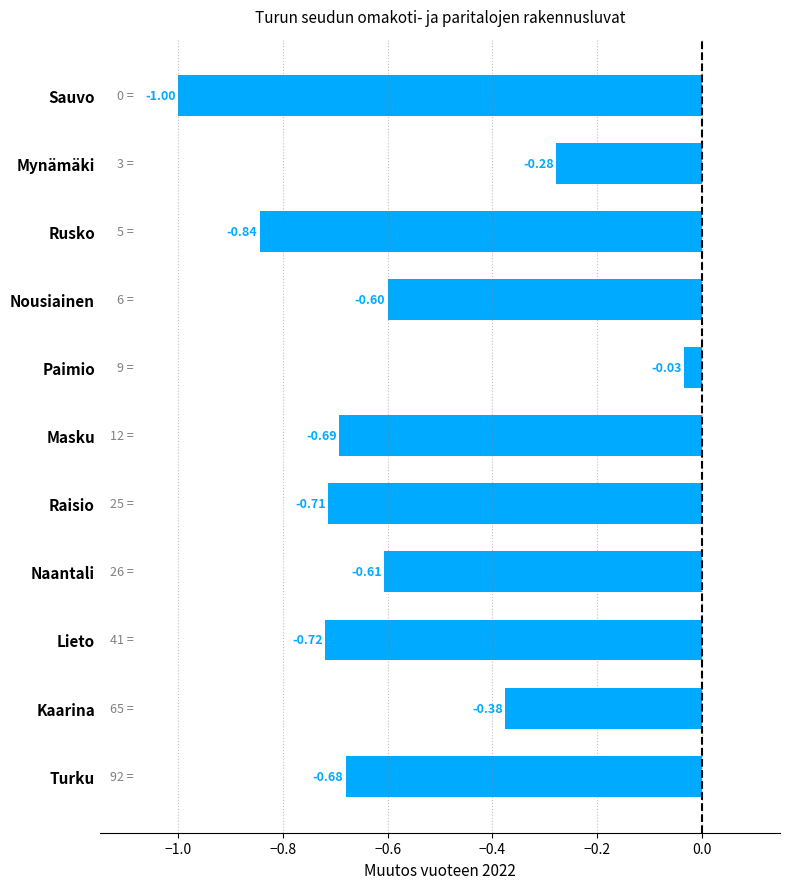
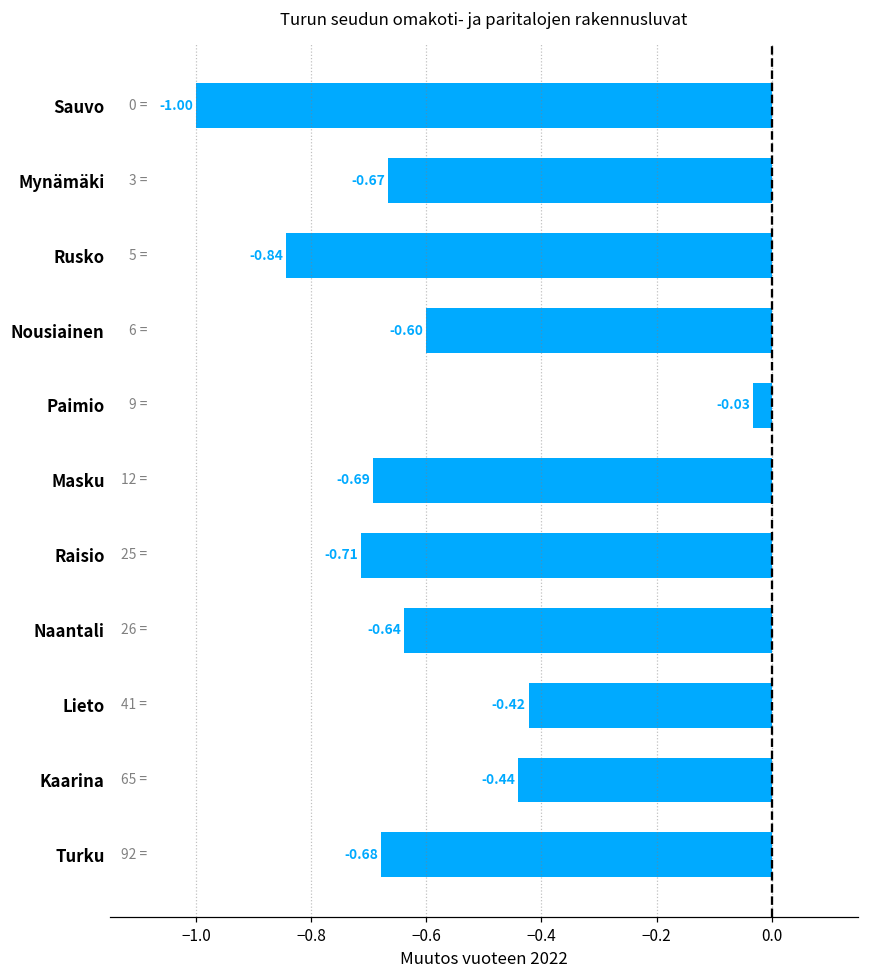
Mynämäki: -0.28 -> -0.67
Naantali: -0.61 -> -0.64
Lieto: -0.72 -> -0.42
Kaarina: -0.38 -> -0.44
